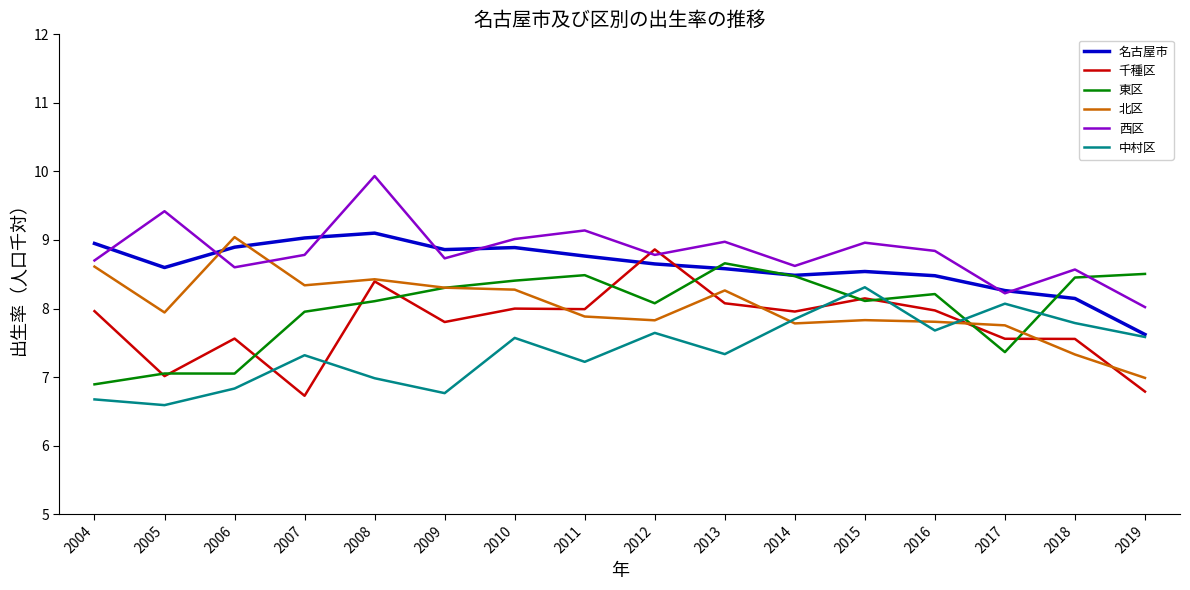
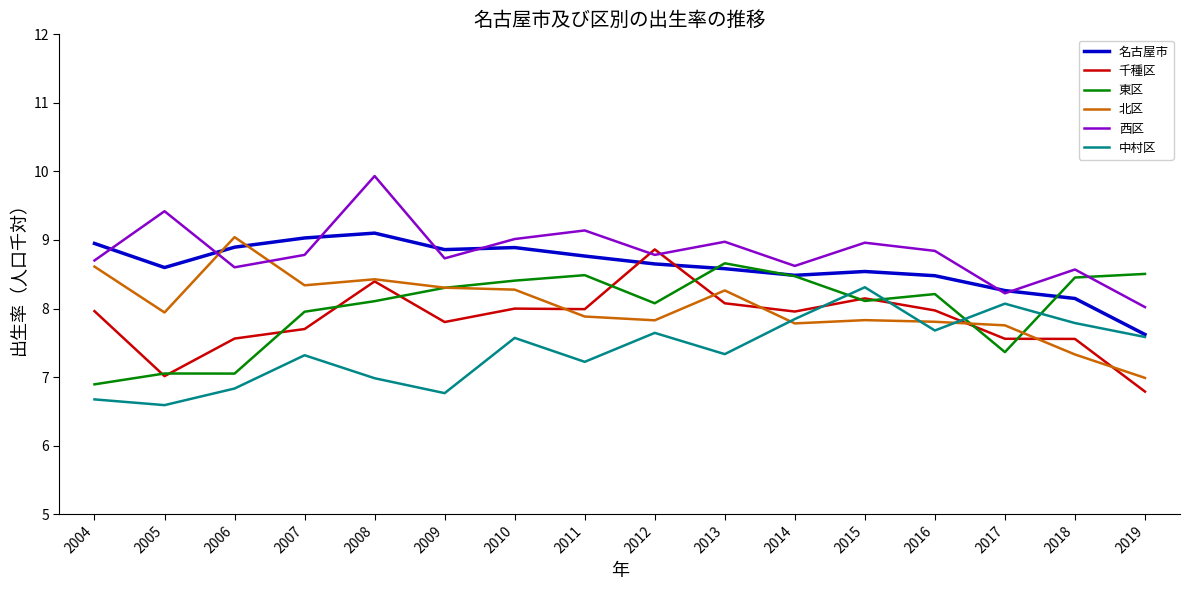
千種区, 2007: 6.7 -> 7.7
